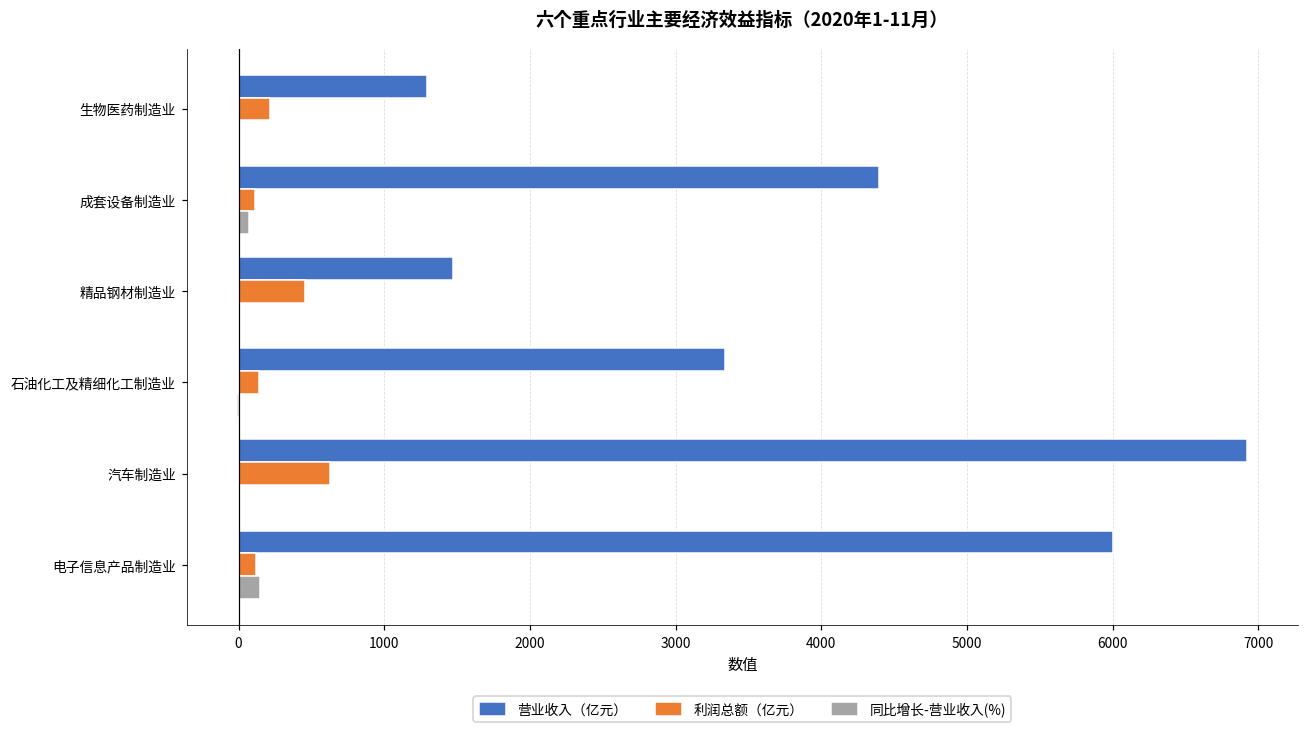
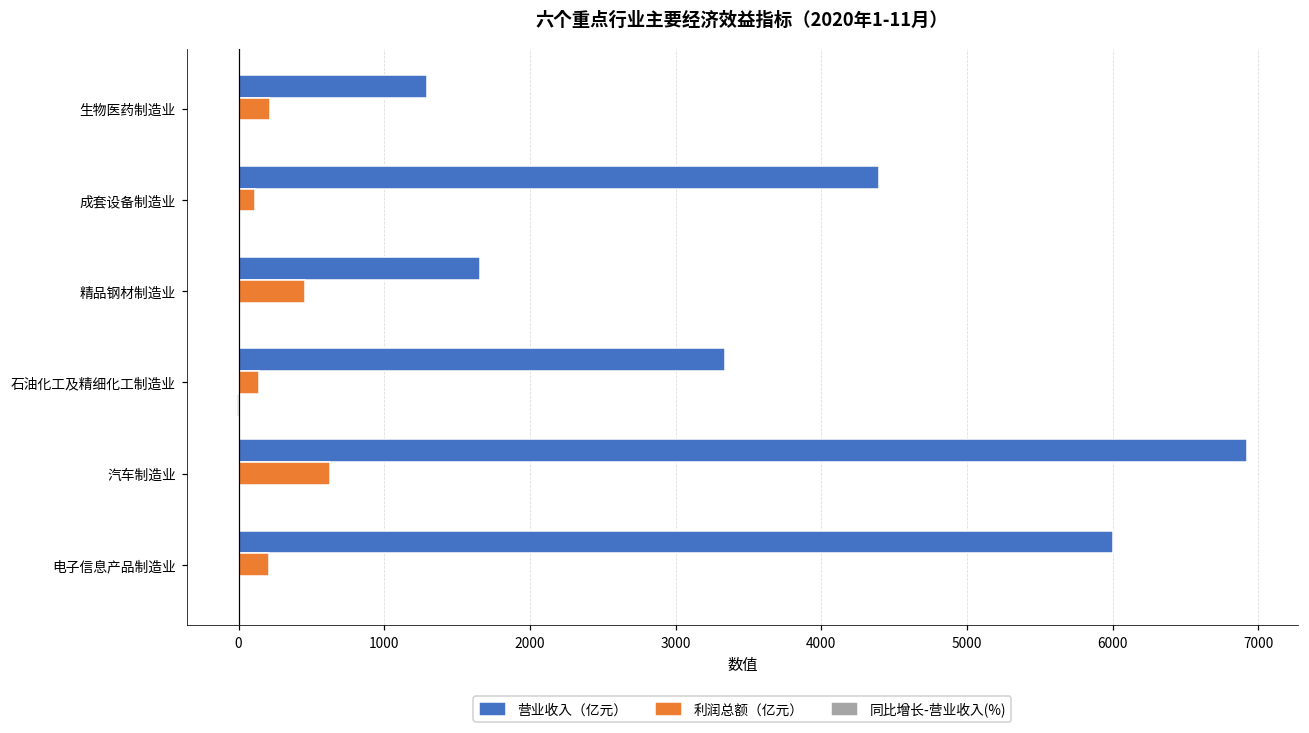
同比增长-营业收入(%), 成套设备制造业: 70 -> 0
营业收入（亿元）, 精品钢材制造业: 1470 -> 1650
利润总额（亿元）, 电子信息产品制造业: 120 -> 210
同比增长-营业收入(%), 电子信息产品制造业: 140 -> 0
